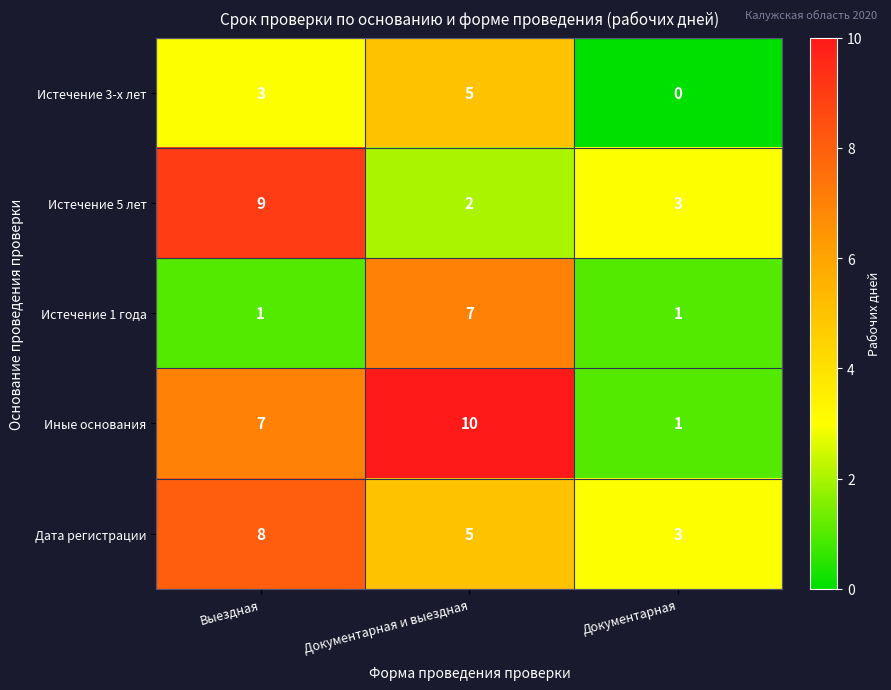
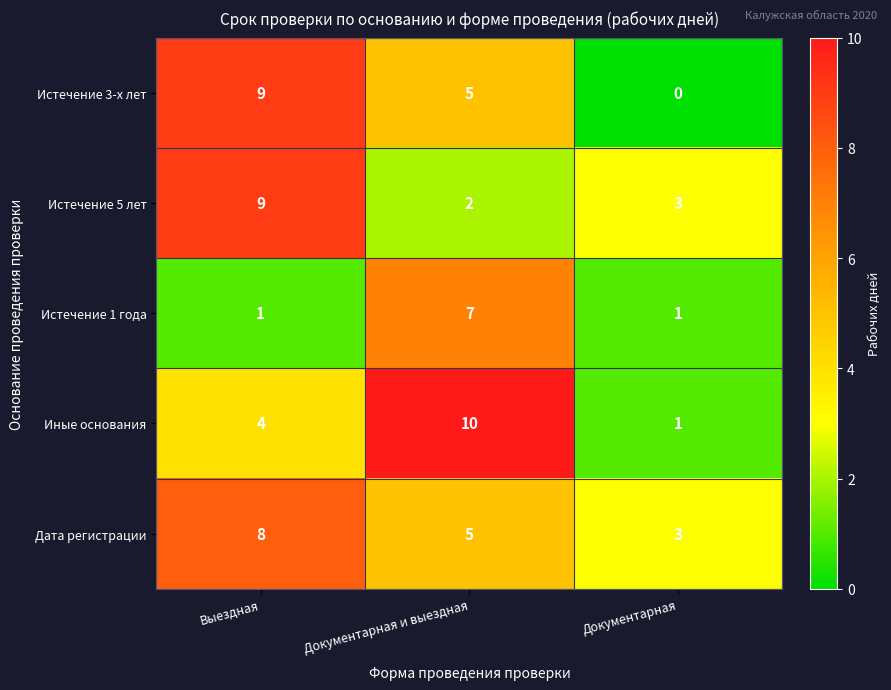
Истечение 3-х лет, Выездная: 3 -> 9
Иные основания, Выездная: 7 -> 4
